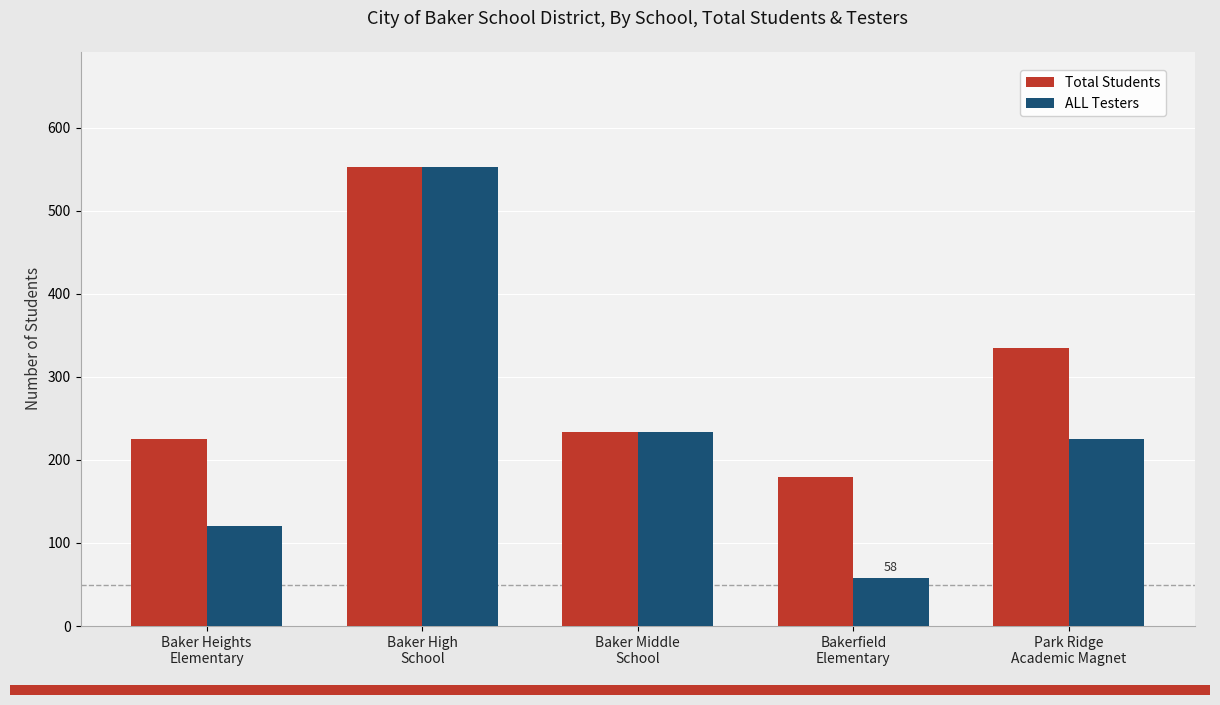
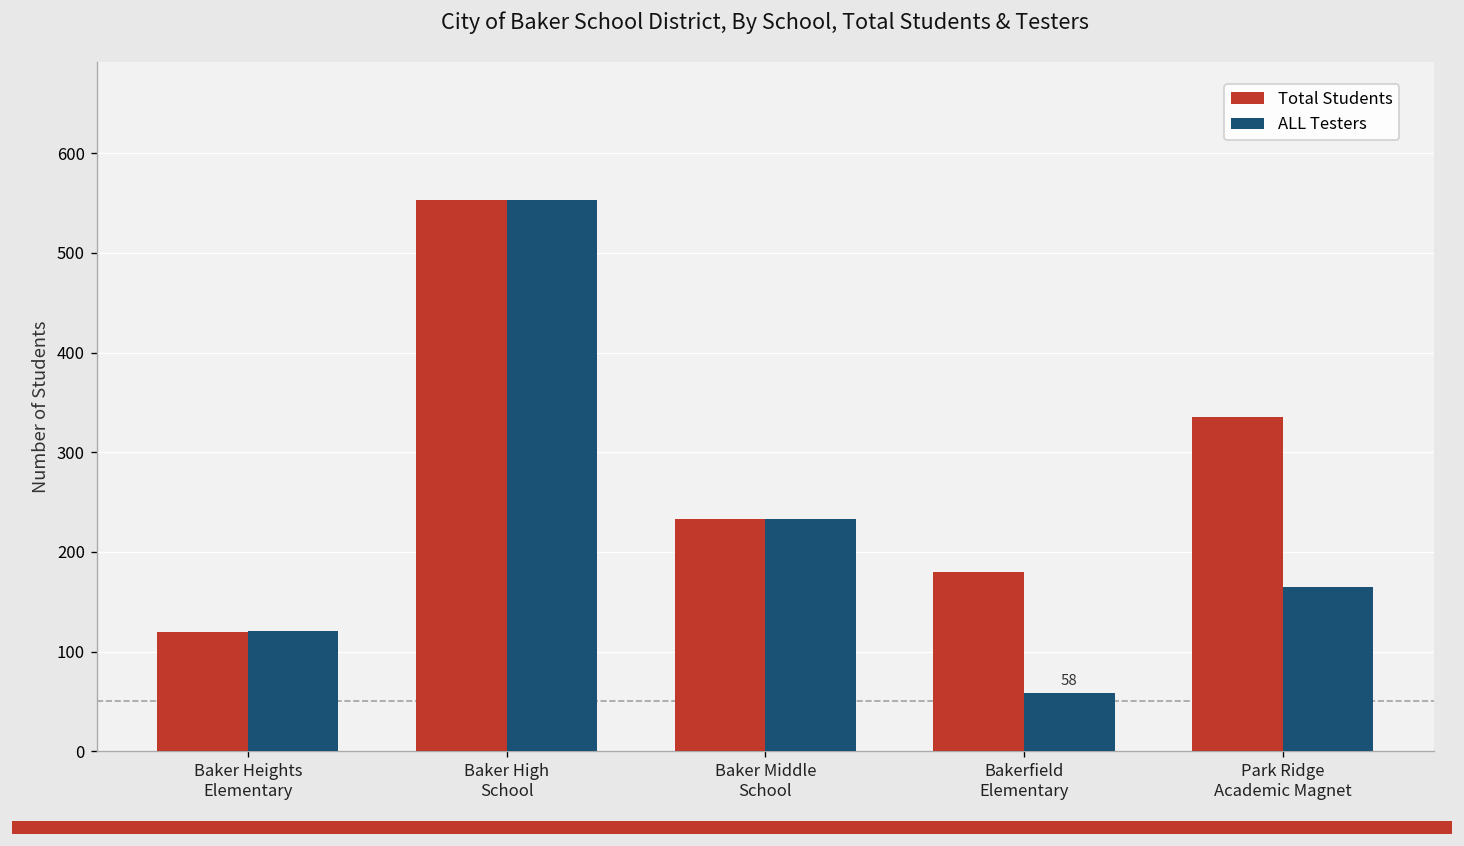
Total Students, Baker Heights Elementary: 230 -> 120
ALL Testers, Park Ridge Academic Magnet: 230 -> 170
